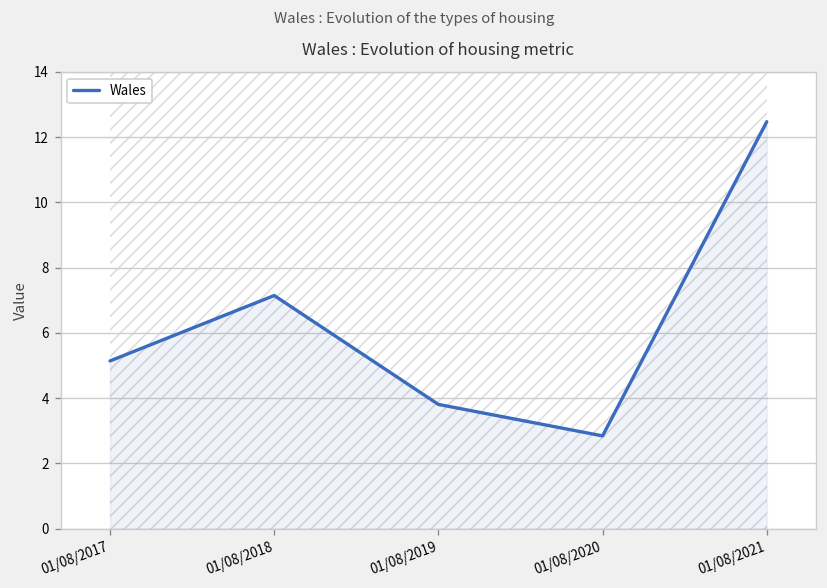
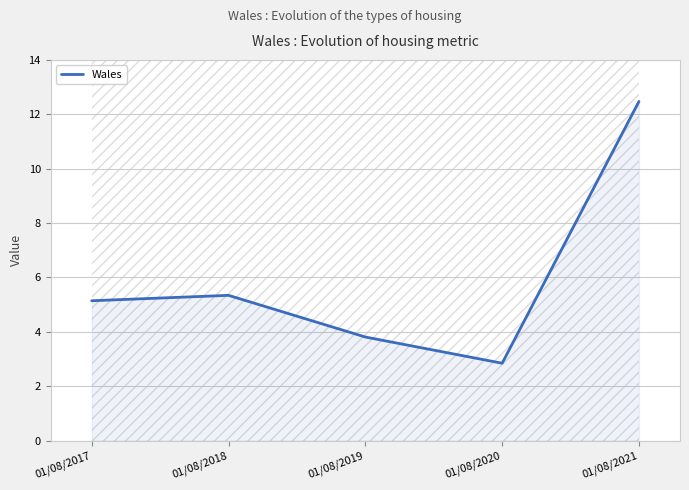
Wales, 01/08/2018: 7.1 -> 5.3
